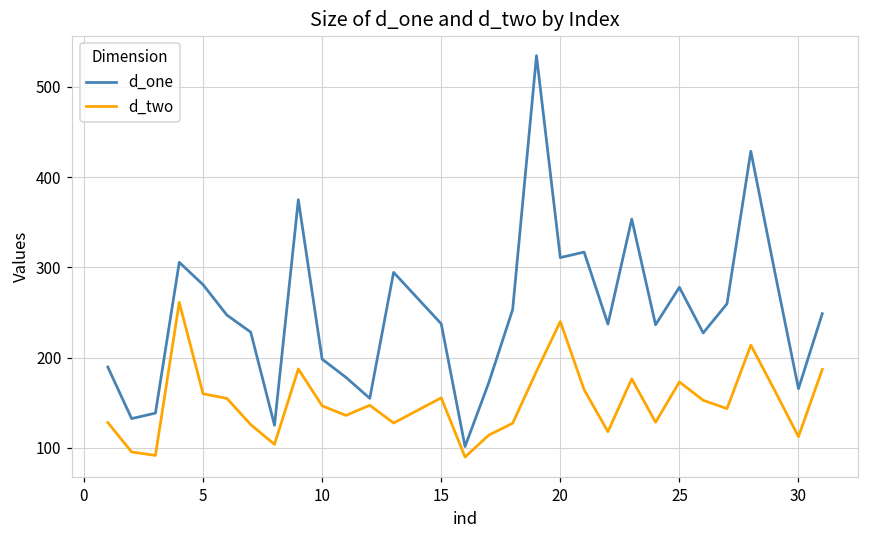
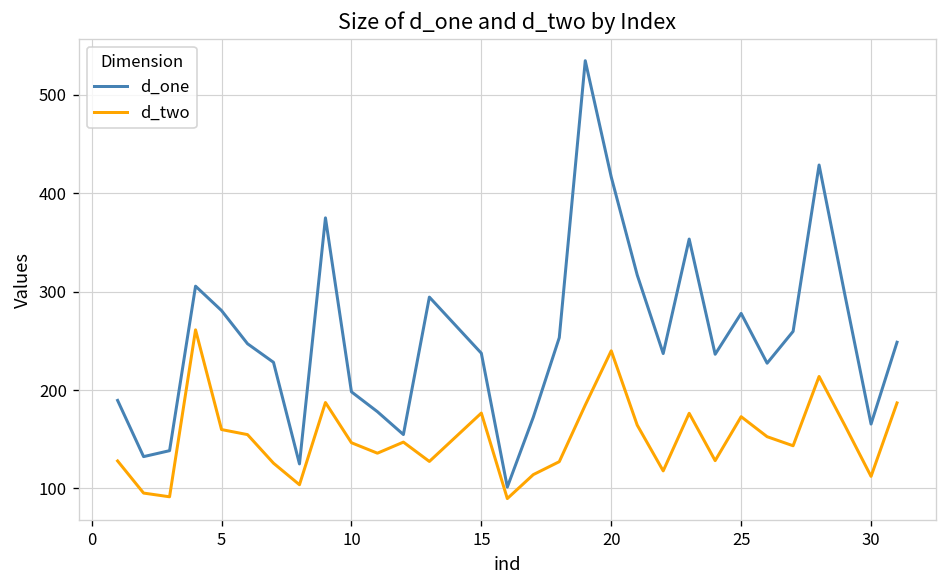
d_two, 15: 160 -> 180
d_one, 20: 310 -> 420
